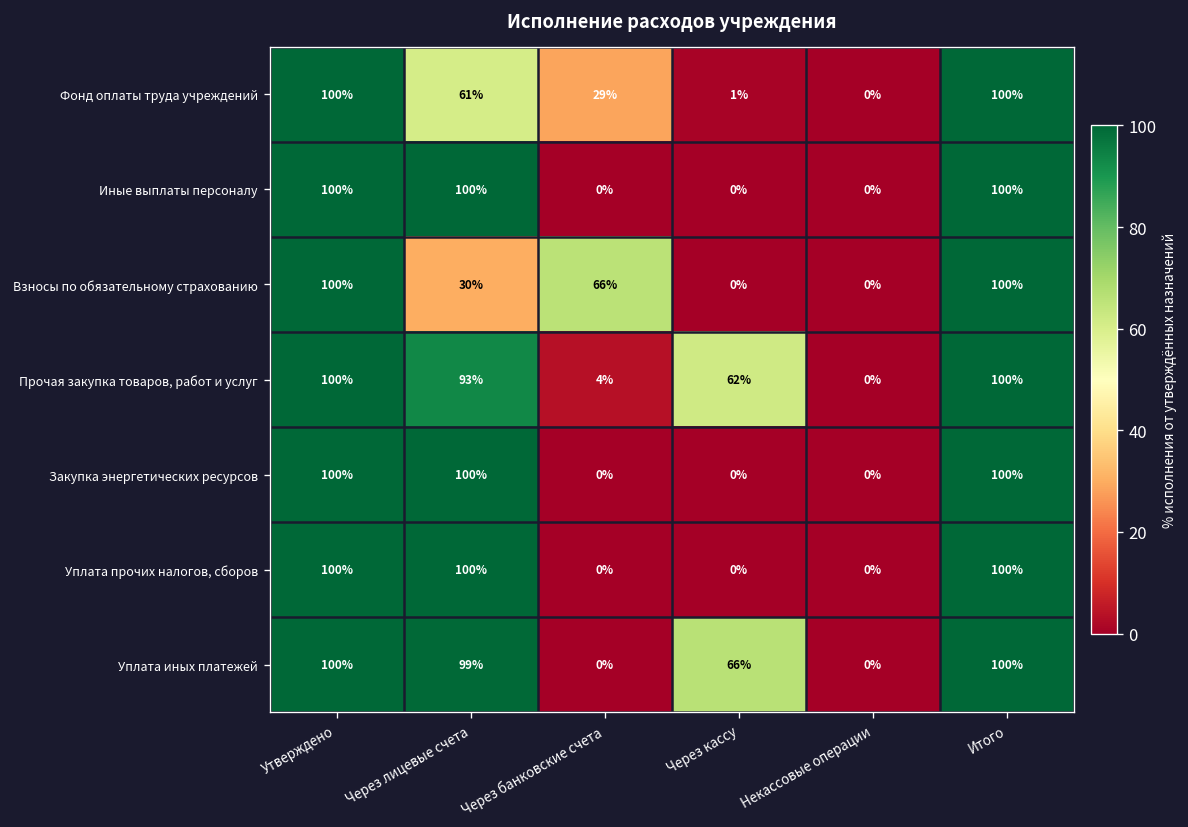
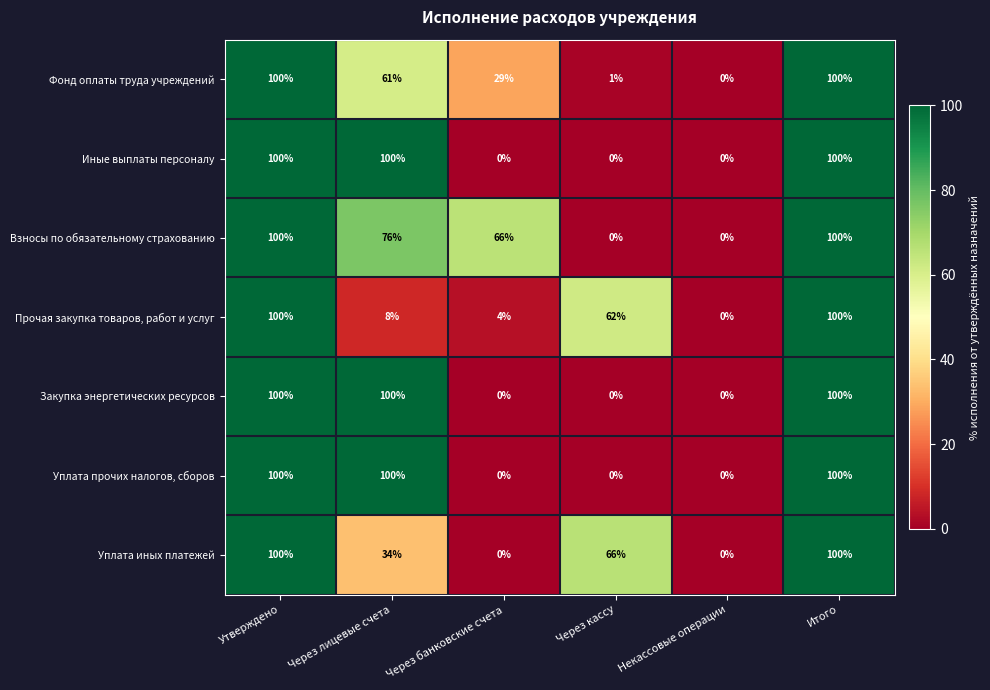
Взносы по обязательному страхованию, Через лицевые счета: 30% -> 76%
Прочая закупка товаров, работ и услуг, Через лицевые счета: 93% -> 8%
Уплата иных платежей, Через лицевые счета: 99% -> 34%
